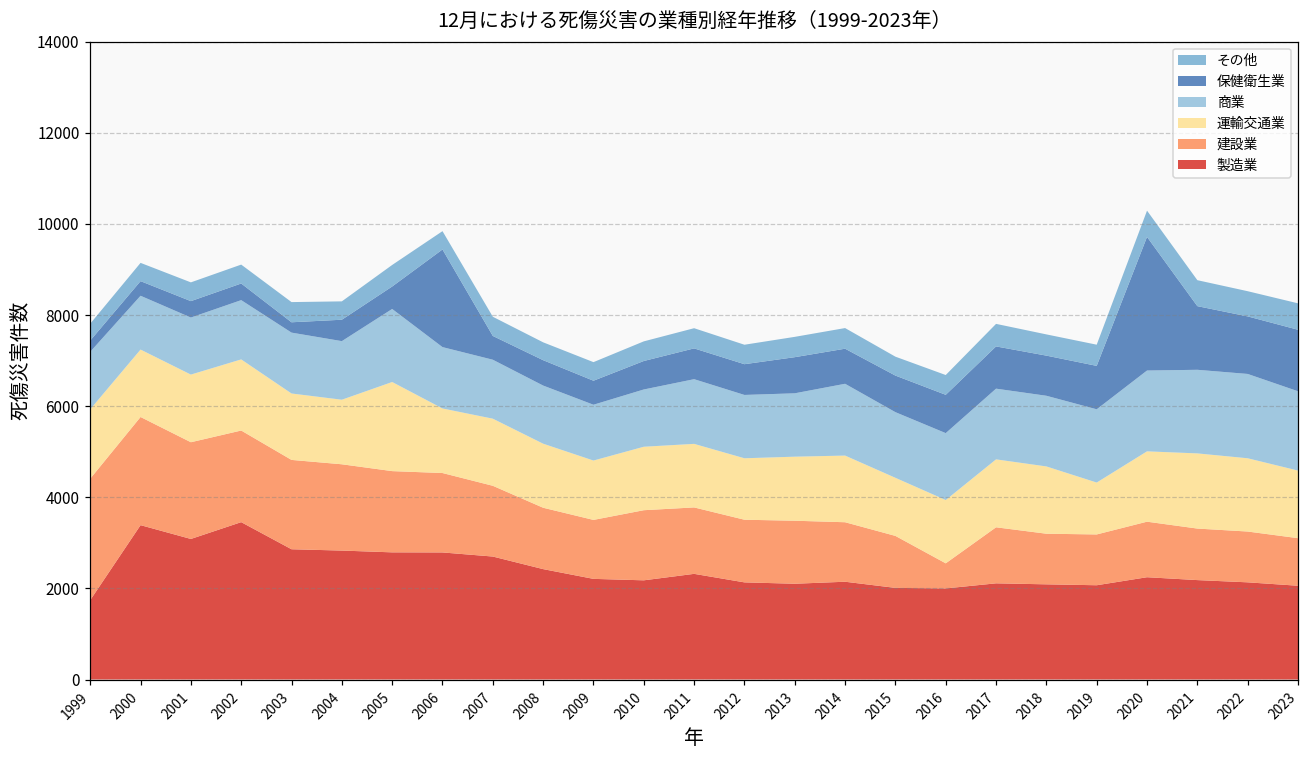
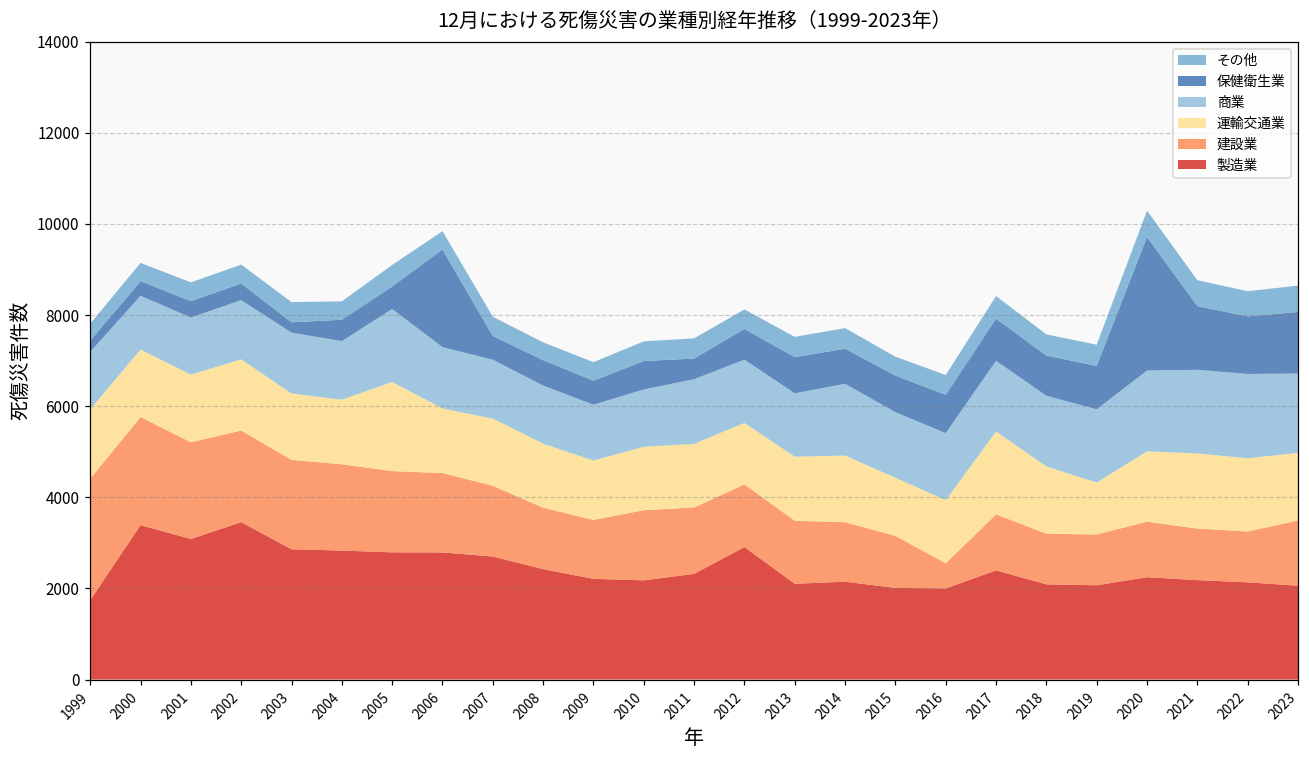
保健衛生業, 2011: 700 -> 500
製造業, 2012: 2100 -> 2900
製造業, 2017: 2100 -> 2400
運輸交通業, 2017: 1500 -> 1800
建設業, 2023: 1000 -> 1400
